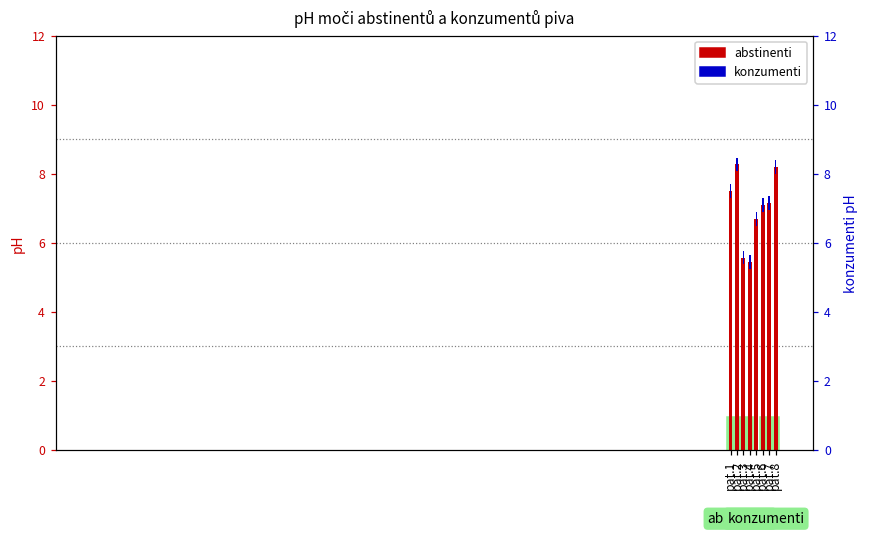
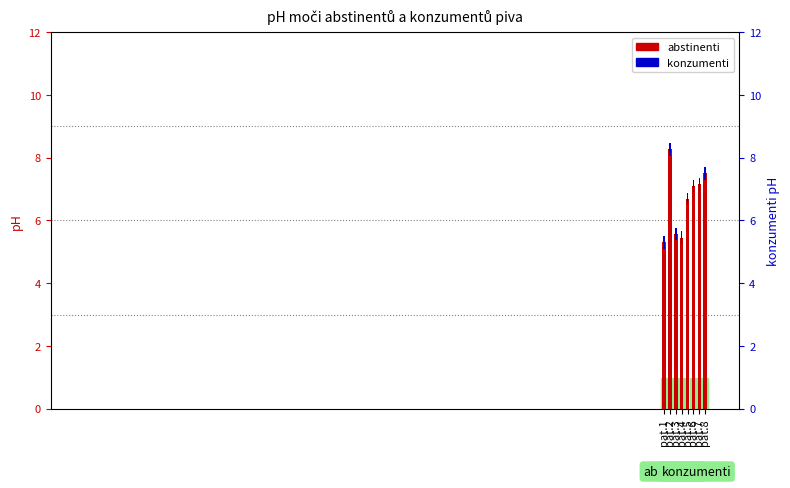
abstinenti, pat.1: 7.5 -> 5.3
abstinenti, pat.8: 8.2 -> 7.5
